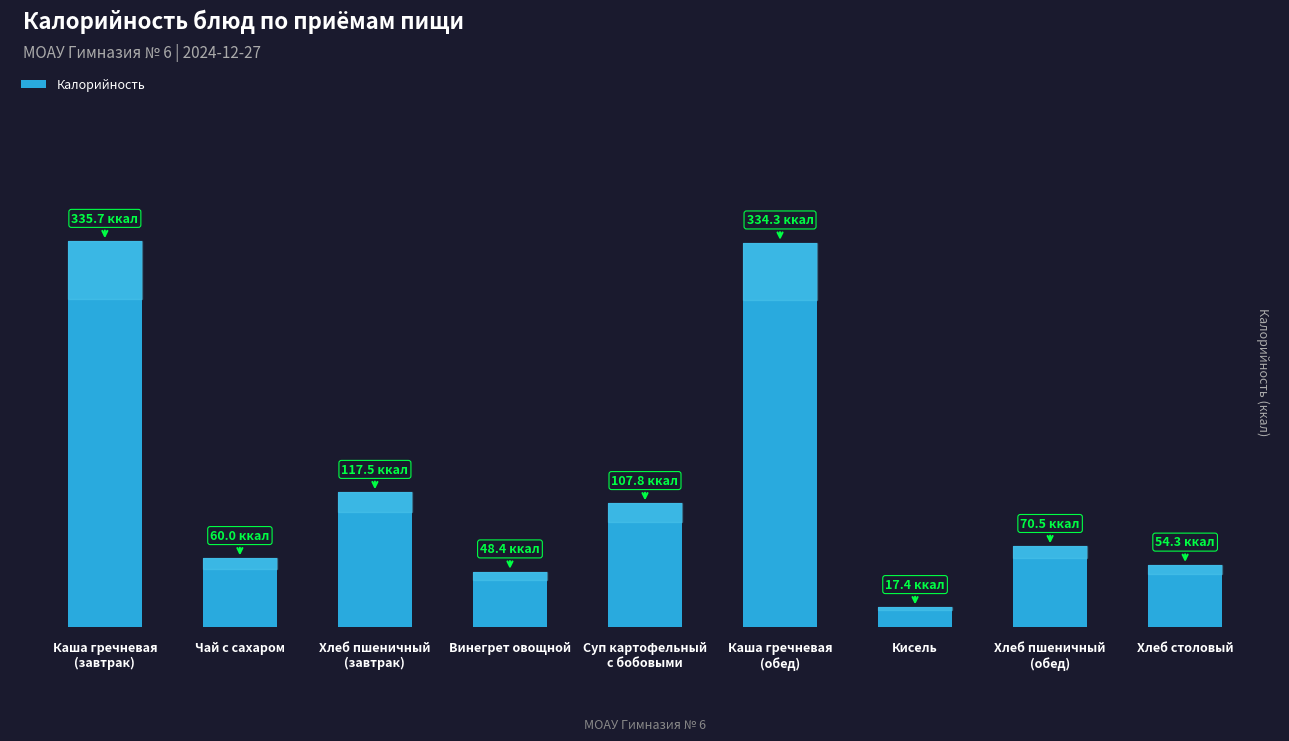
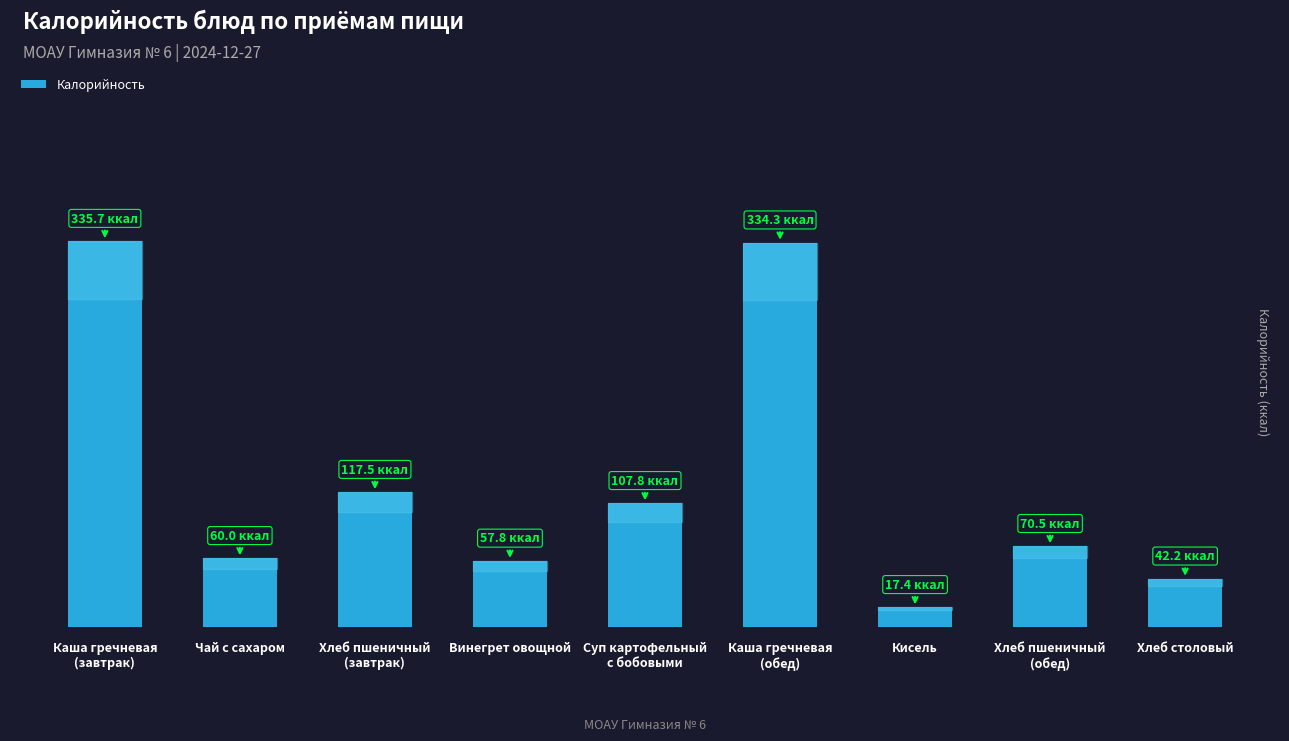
Винегрет овощной: 48.4 -> 57.8
Хлеб столовый: 54.3 -> 42.2
